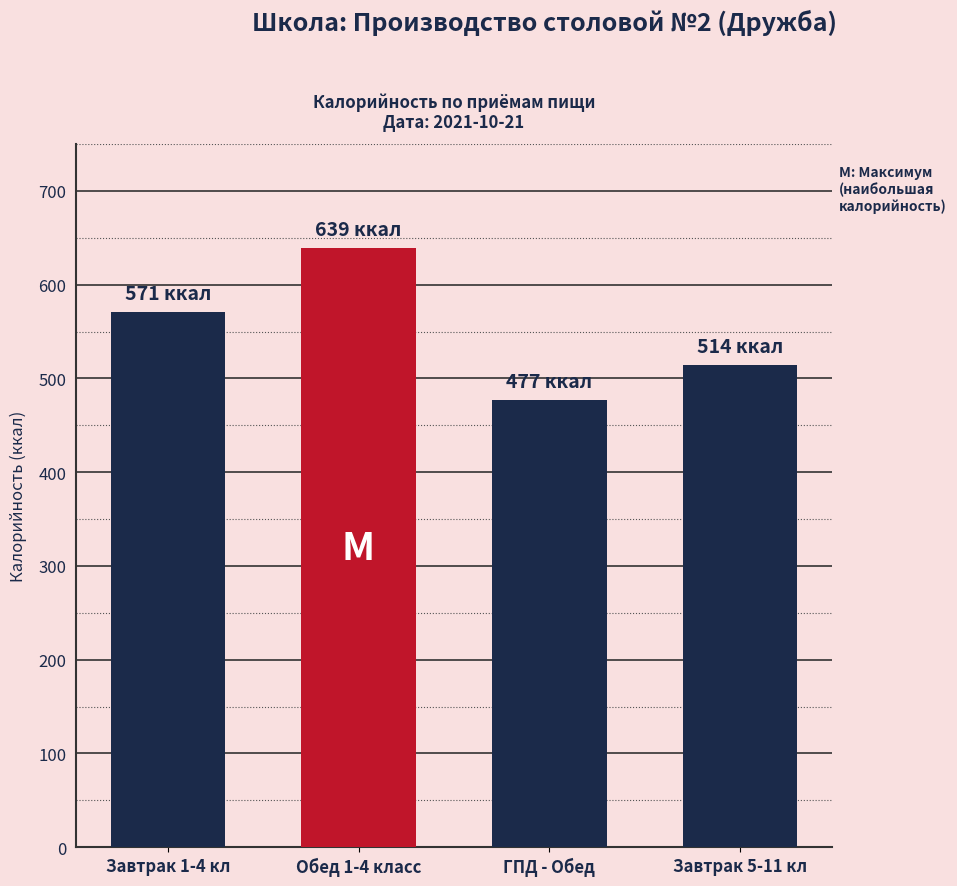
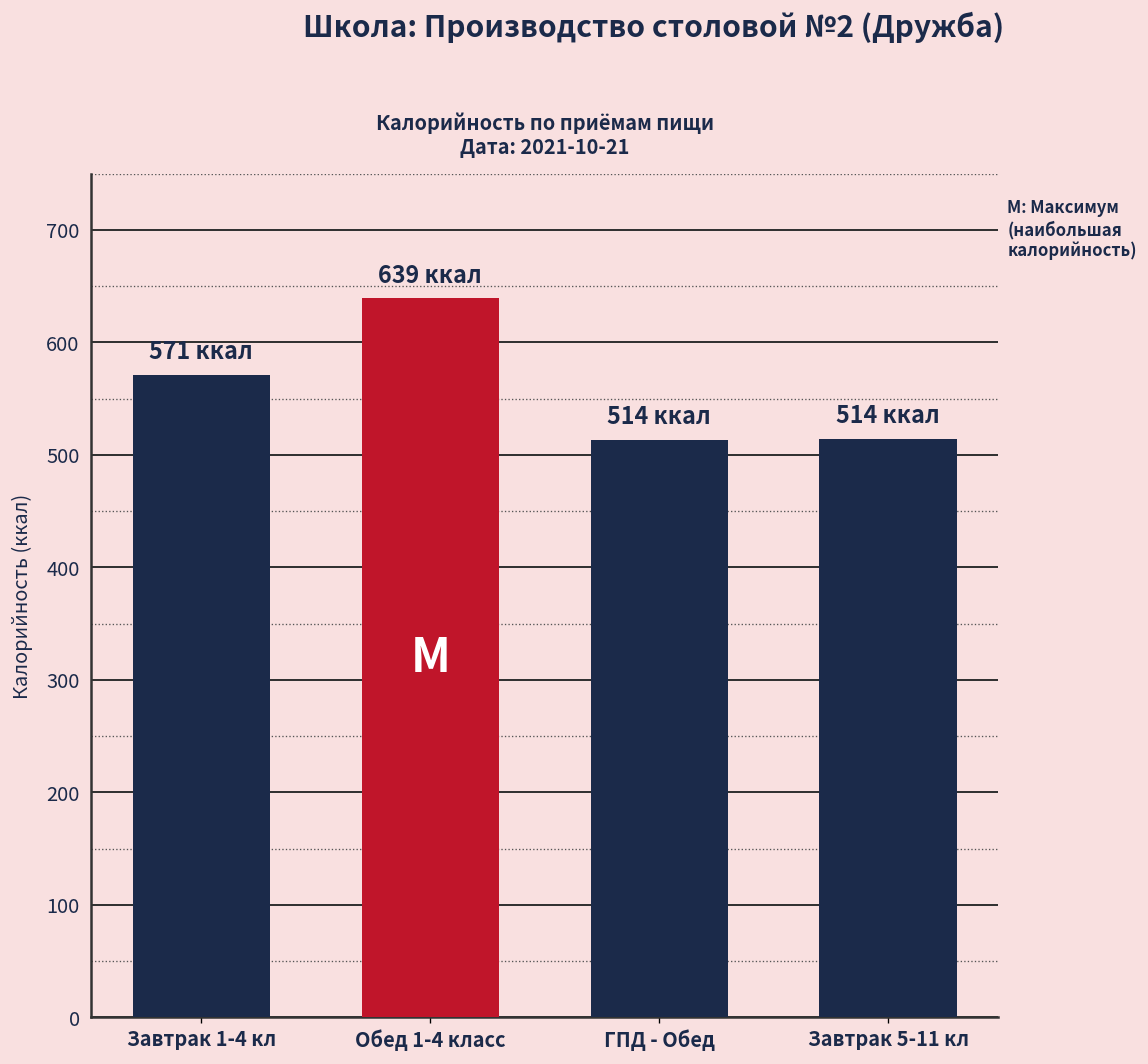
ГПД - Обед: 477 -> 514
